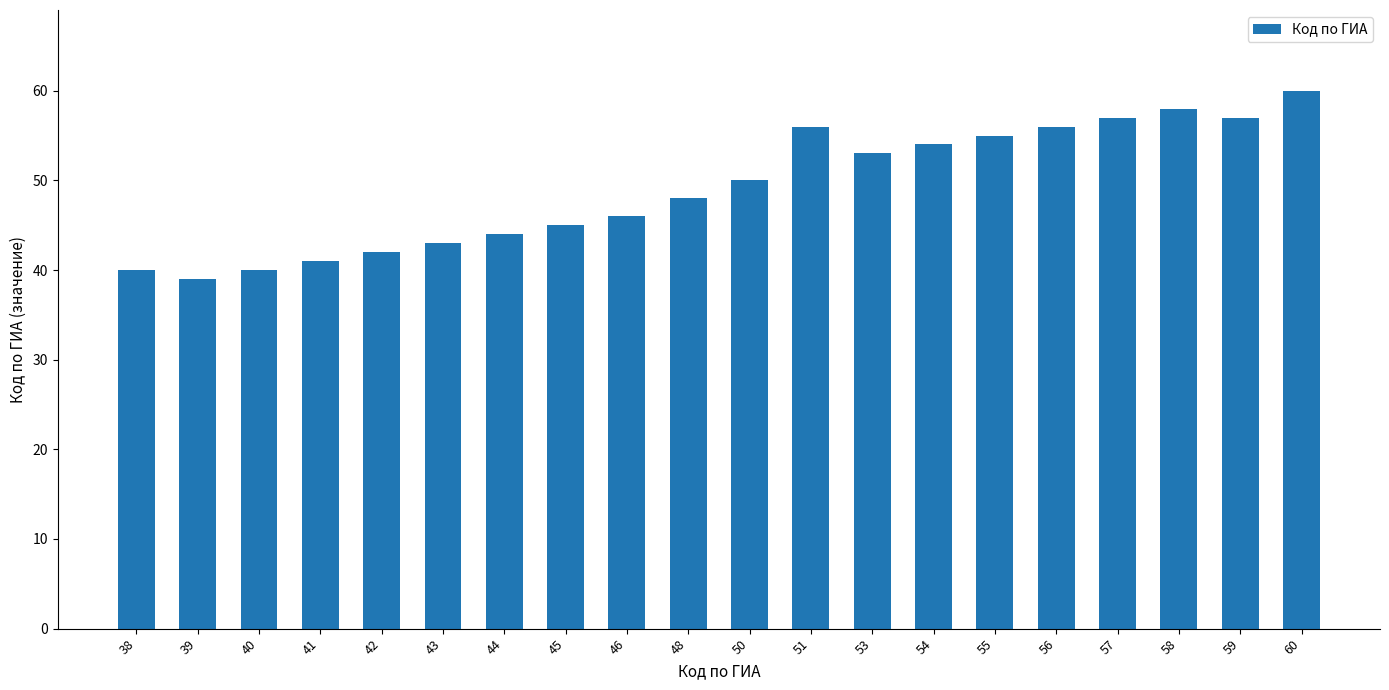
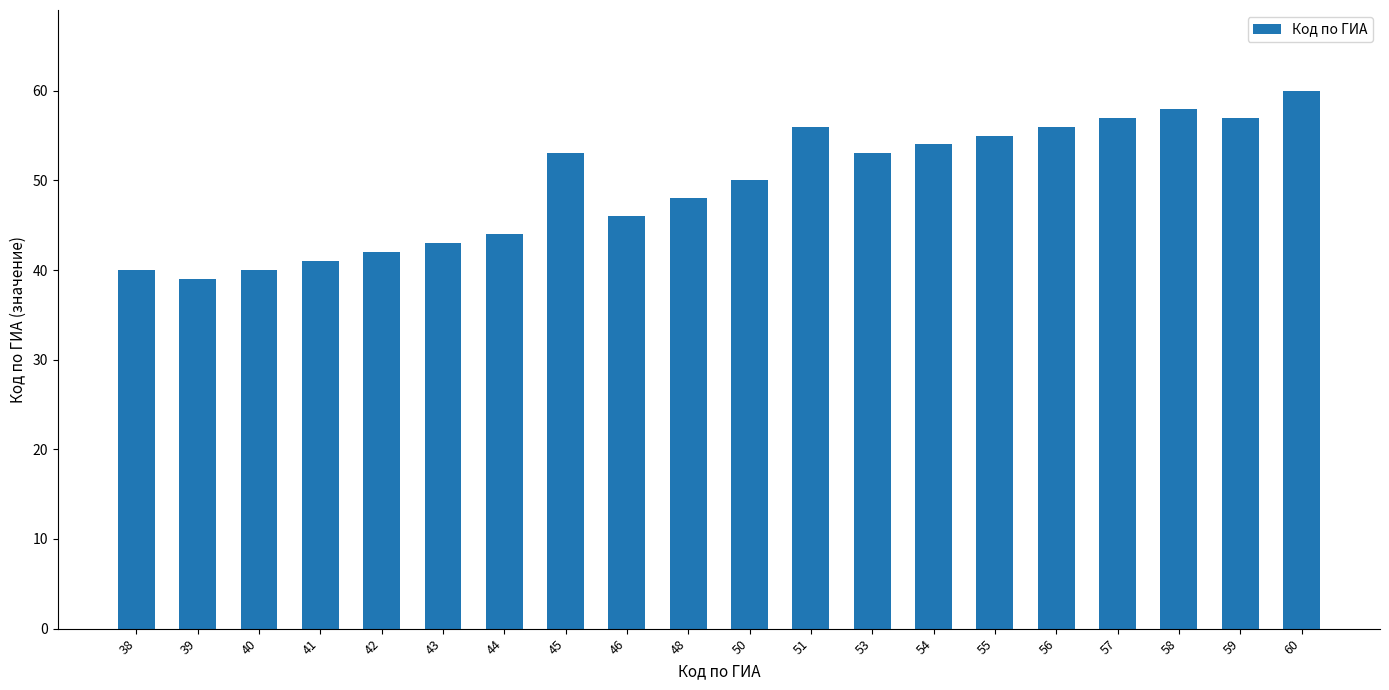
45: 45 -> 53
